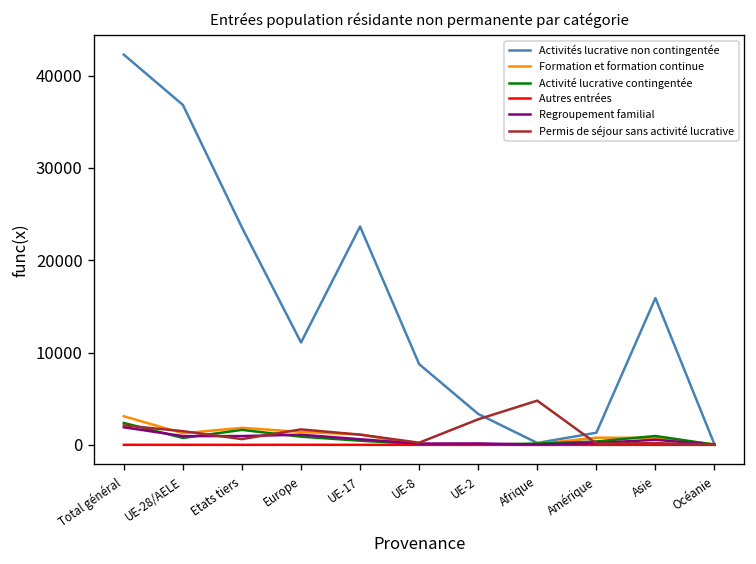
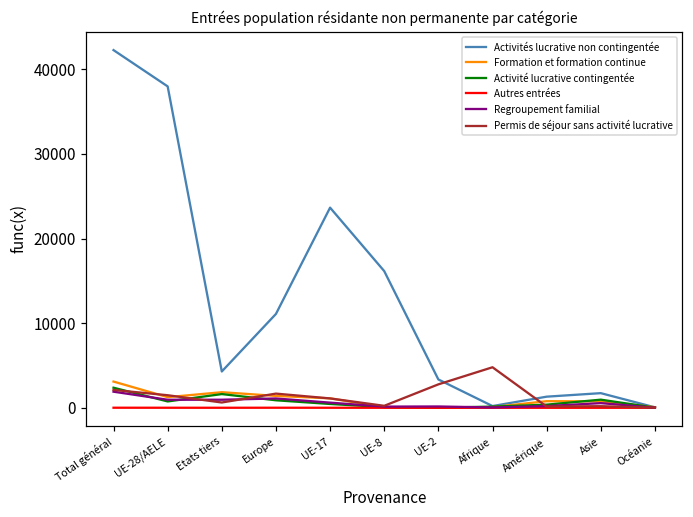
Activités lucrative non contingentée, UE-28/AELE: 37000 -> 38000
Activités lucrative non contingentée, Etats tiers: 24000 -> 4000
Activités lucrative non contingentée, UE-8: 9000 -> 16000
Activités lucrative non contingentée, Asie: 16000 -> 2000
